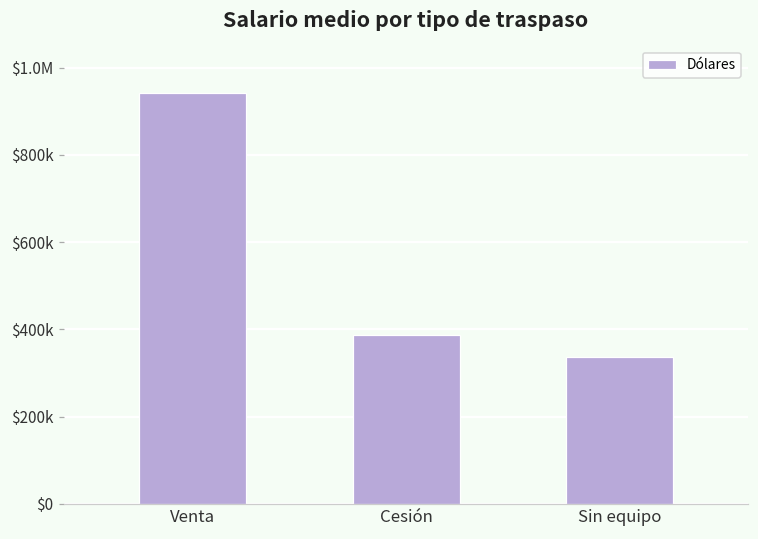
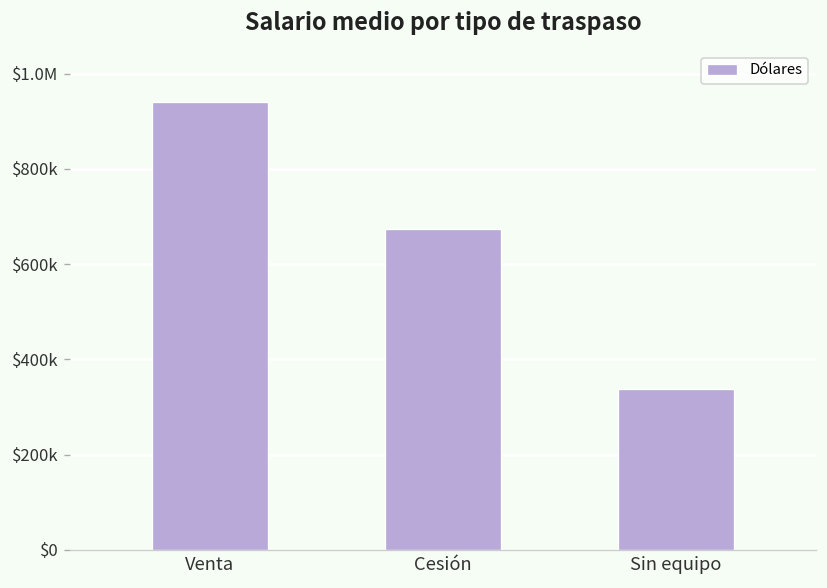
Cesión: $390000 -> $670000
